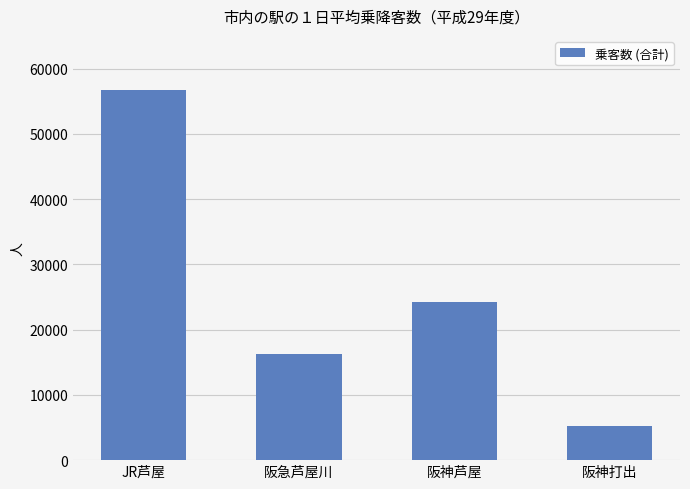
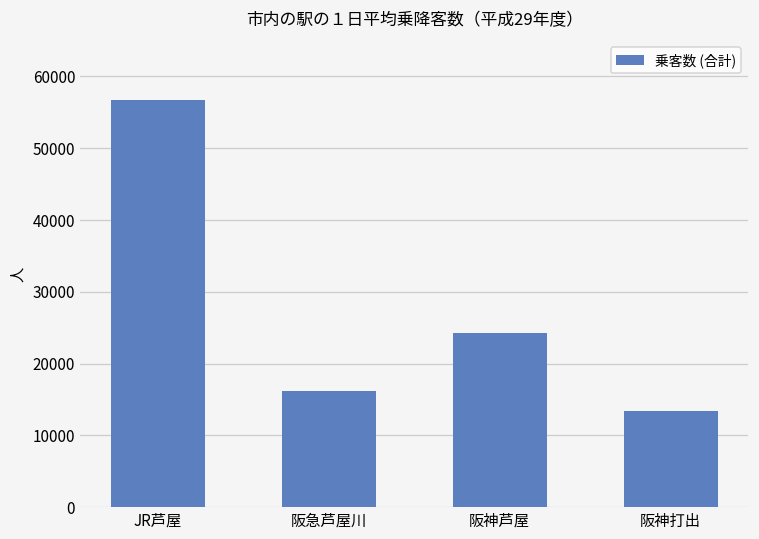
阪神打出: 5000 -> 13000
